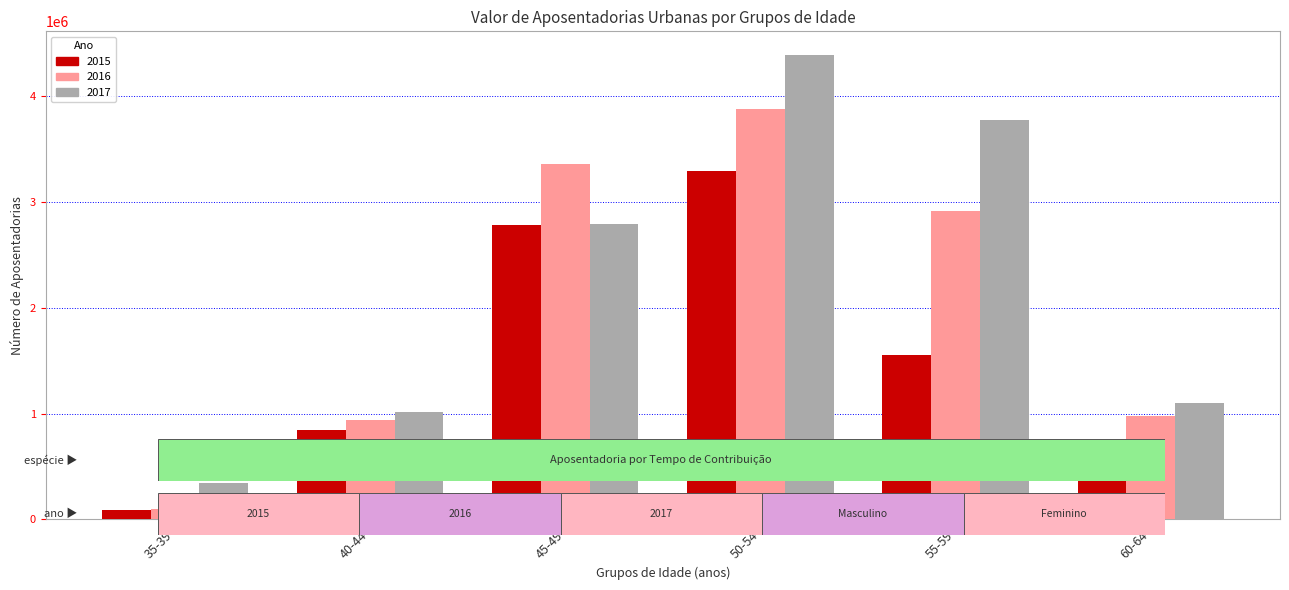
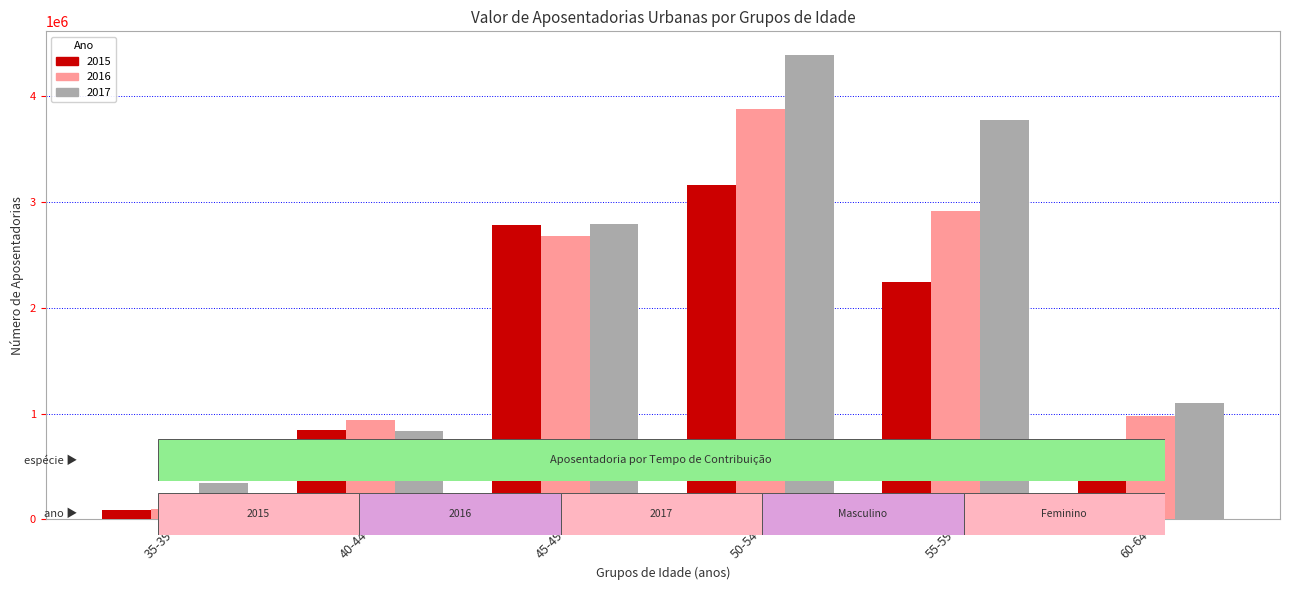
2017, 40-44: 1010000 -> 840000
2016, 45-49: 3350000 -> 2670000
2015, 50-54: 3290000 -> 3160000
2015, 55-59: 1550000 -> 2240000
